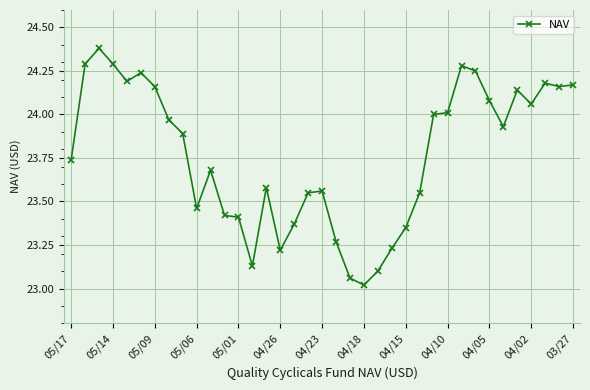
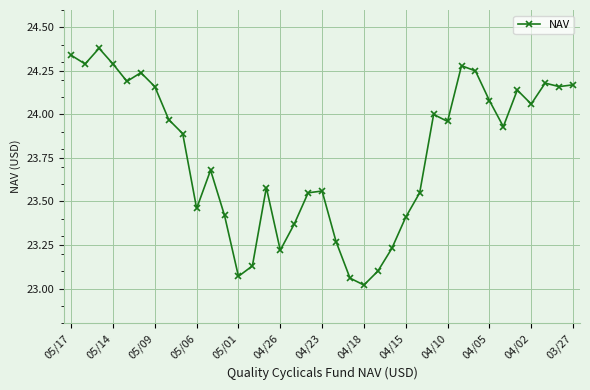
05/17: 23.74 -> 24.34
05/01: 23.41 -> 23.07
04/15: 23.35 -> 23.41
04/10: 24.01 -> 23.96
